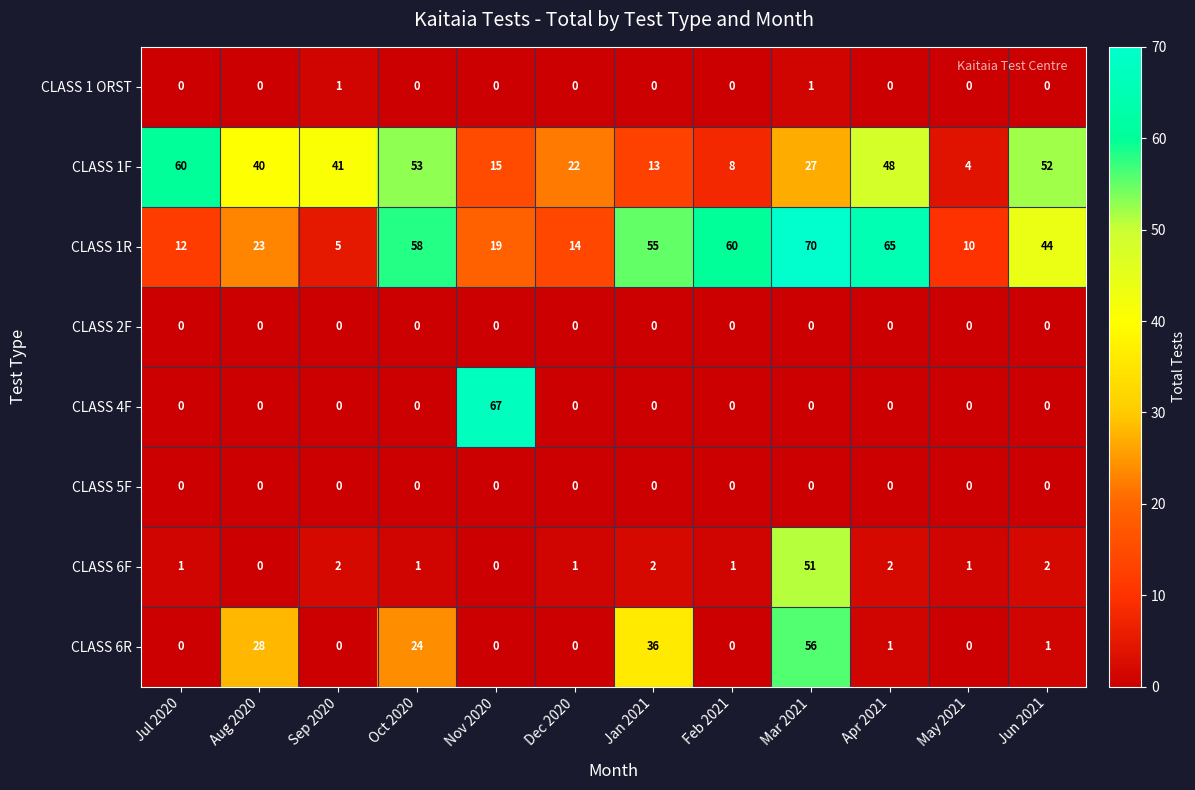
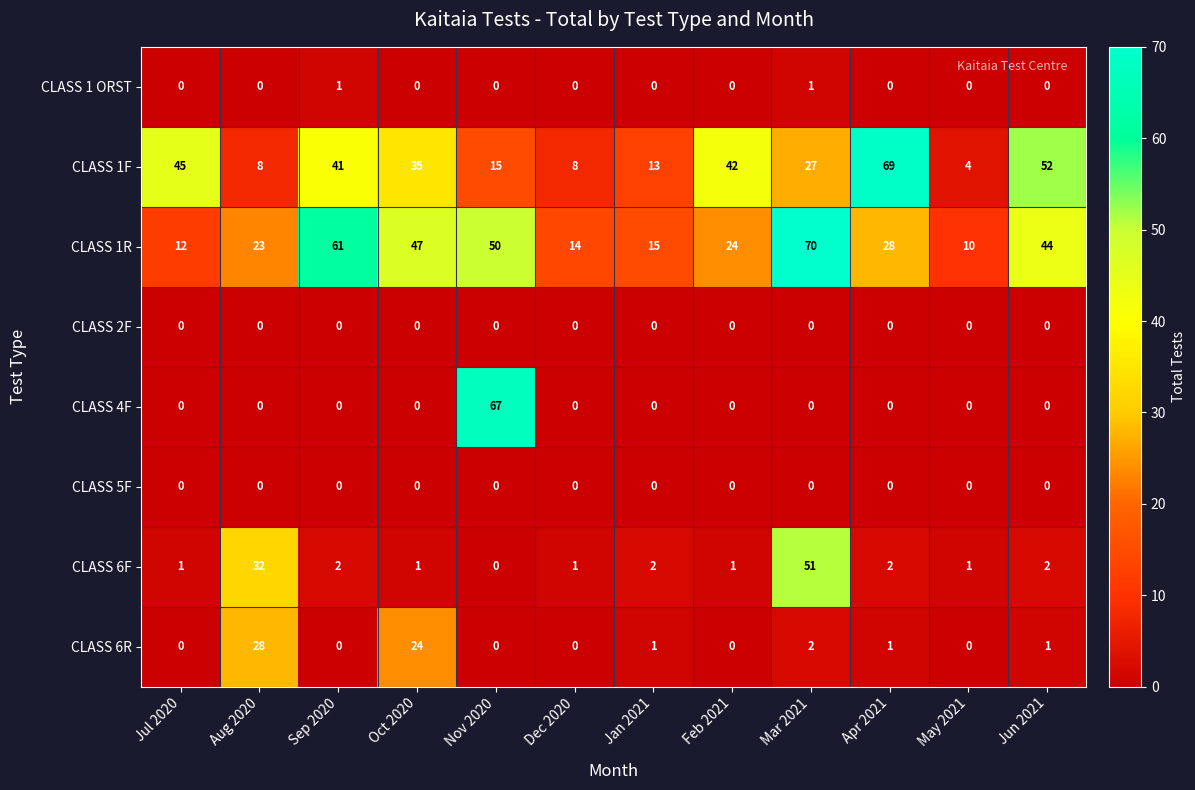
CLASS 1F, Jul 2020: 60 -> 45
CLASS 1F, Aug 2020: 40 -> 8
CLASS 1F, Oct 2020: 53 -> 35
CLASS 1F, Dec 2020: 22 -> 8
CLASS 1F, Feb 2021: 8 -> 42
CLASS 1F, Apr 2021: 48 -> 69
CLASS 1R, Sep 2020: 5 -> 61
CLASS 1R, Oct 2020: 58 -> 47
CLASS 1R, Nov 2020: 19 -> 50
CLASS 1R, Jan 2021: 55 -> 15
CLASS 1R, Feb 2021: 60 -> 24
CLASS 1R, Apr 2021: 65 -> 28
CLASS 6F, Aug 2020: 0 -> 32
CLASS 6R, Jan 2021: 36 -> 1
CLASS 6R, Mar 2021: 56 -> 2
